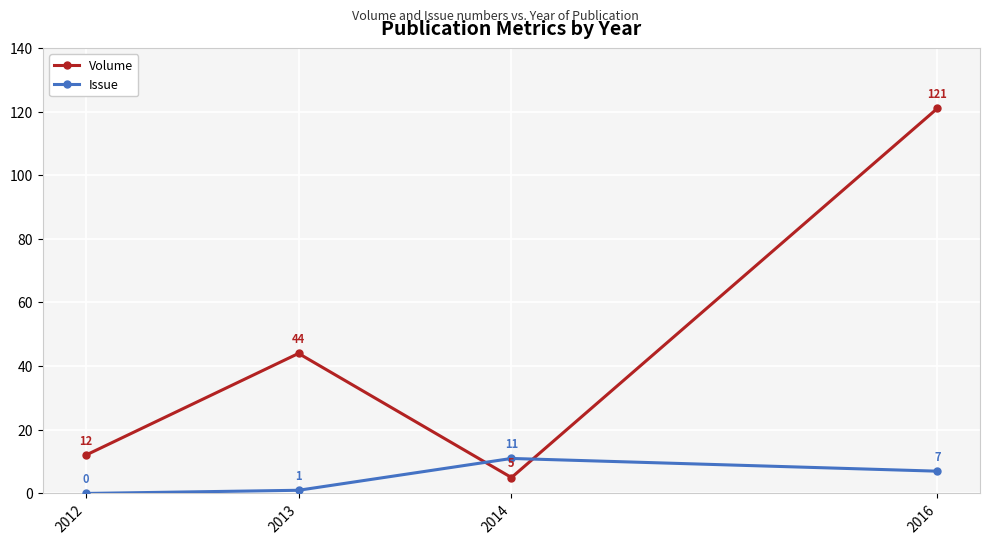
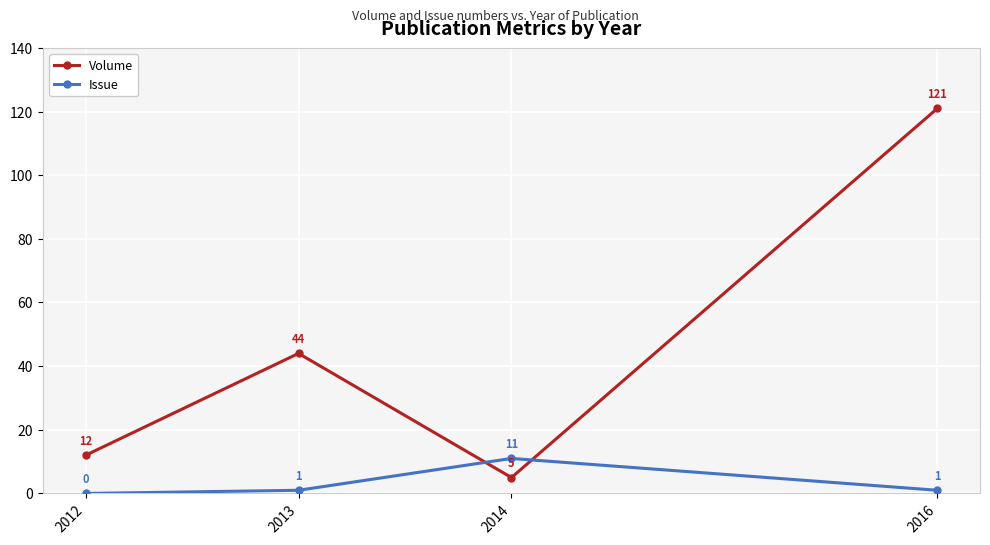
Issue, 2016: 7 -> 1
